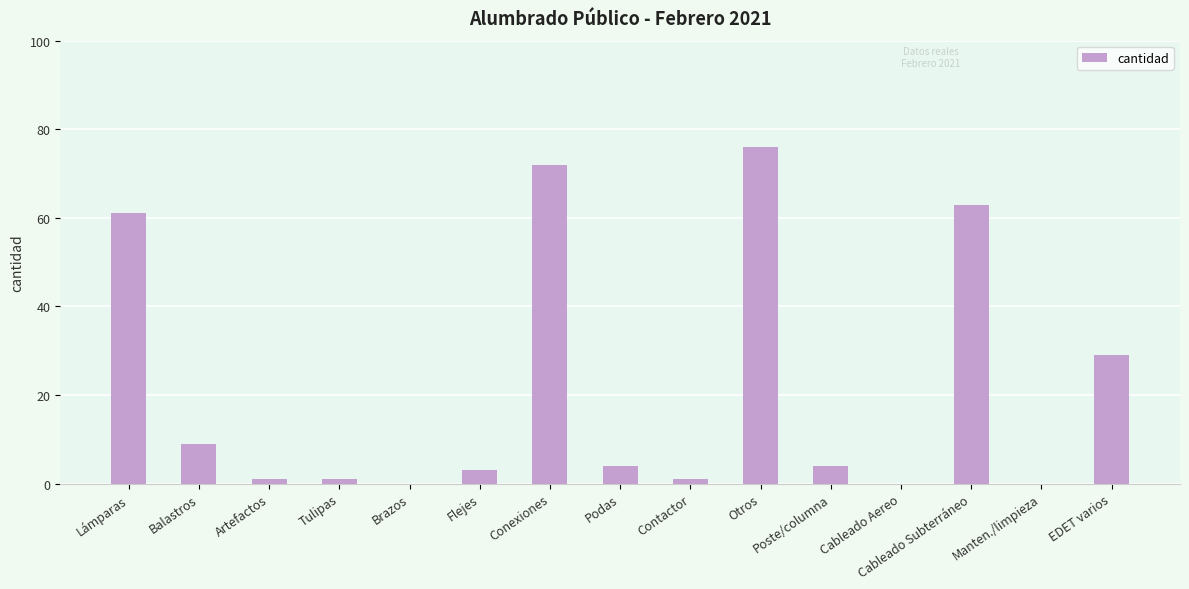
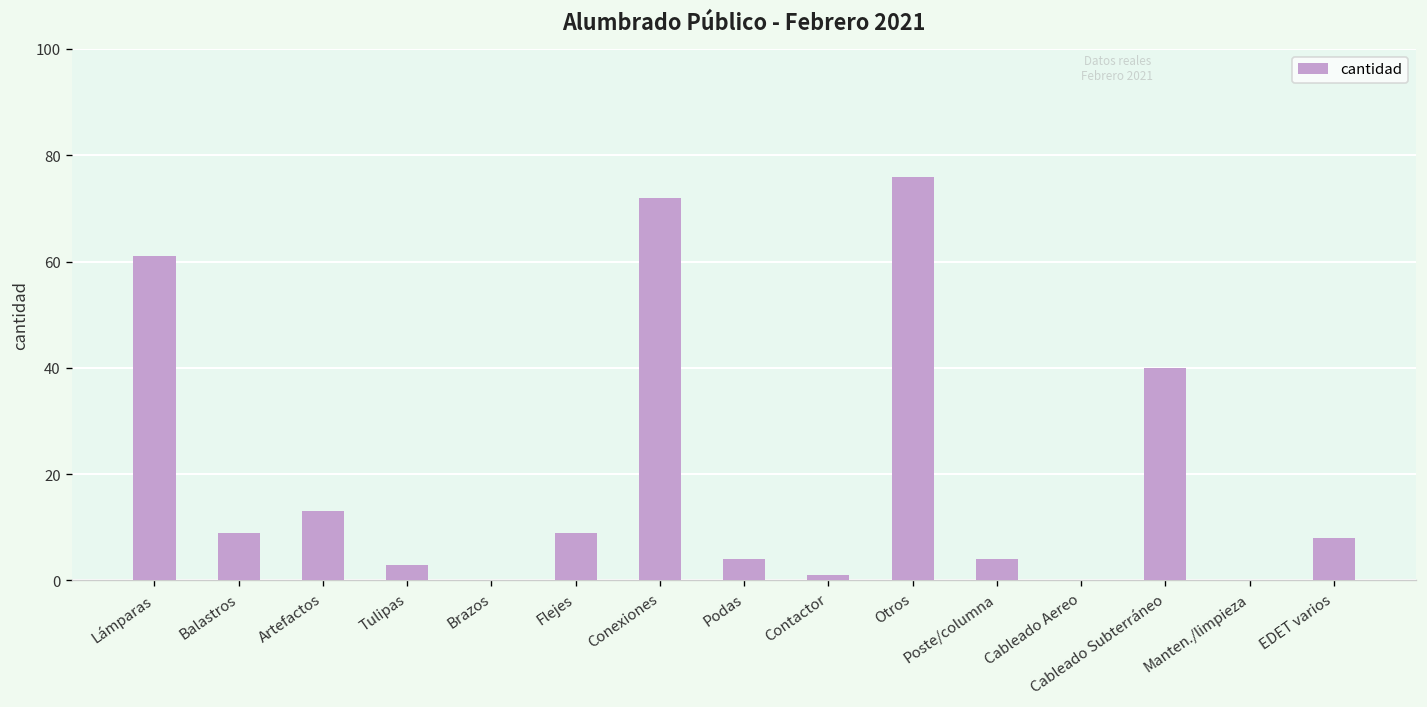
Artefactos: 1 -> 13
Tulipas: 1 -> 3
Flejes: 3 -> 9
Cableado Subterráneo: 63 -> 40
EDET varios: 29 -> 8
